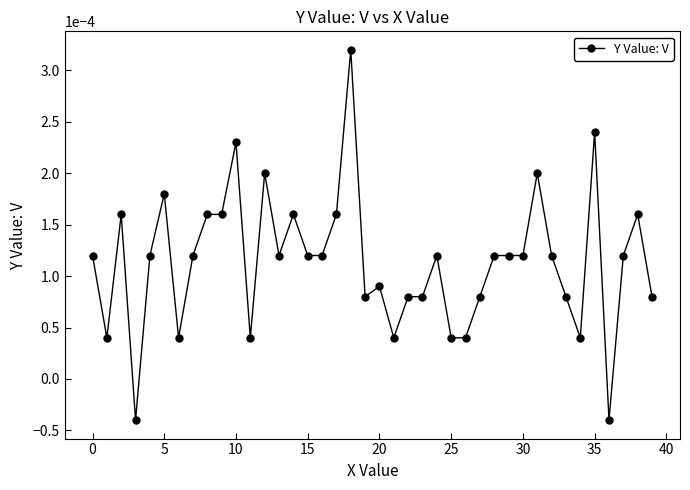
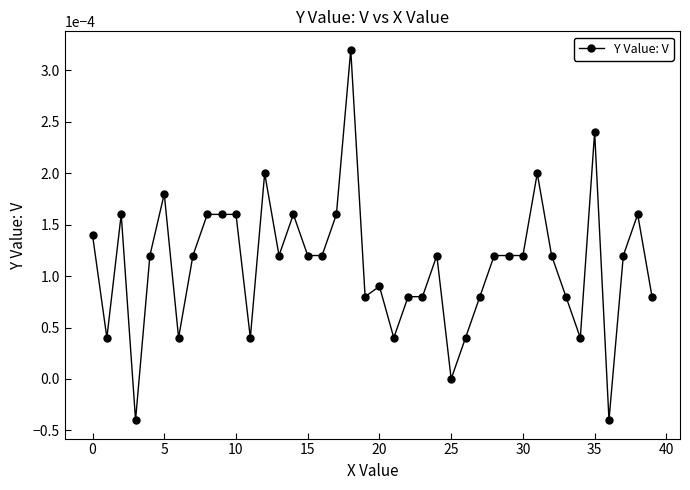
0: 0.00012 -> 0.00014
10: 0.00023 -> 0.00016
25: 0.00004 -> 0.00000
